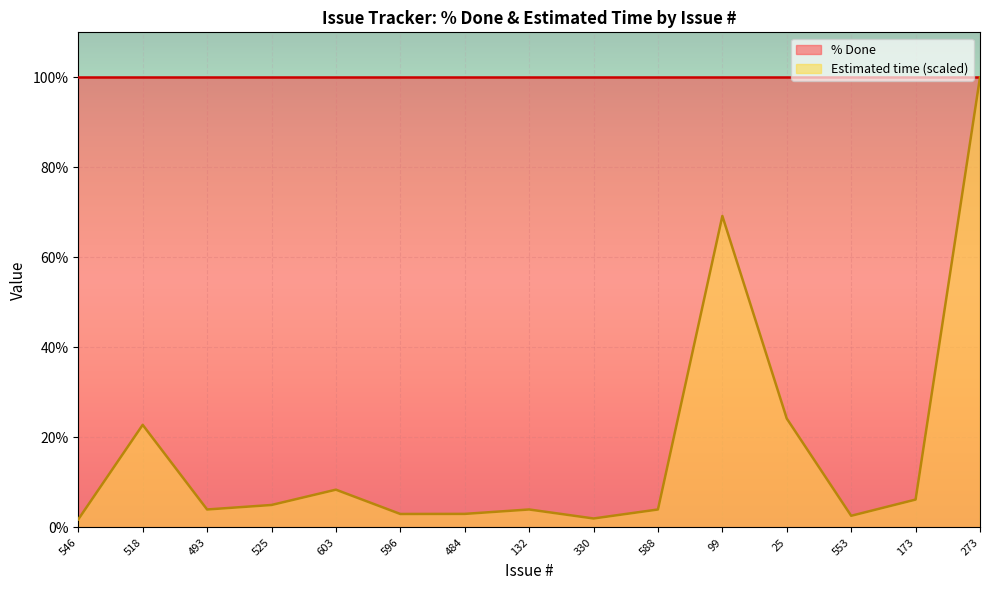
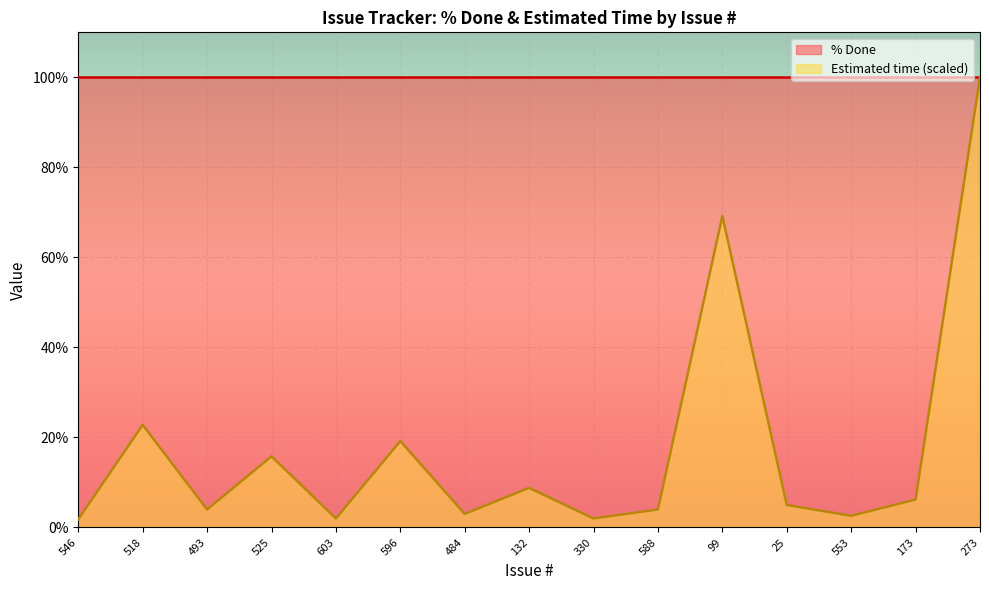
Estimated time (scaled), 525: 5% -> 16%
Estimated time (scaled), 603: 8% -> 2%
Estimated time (scaled), 596: 3% -> 19%
Estimated time (scaled), 132: 4% -> 9%
Estimated time (scaled), 25: 24% -> 5%
